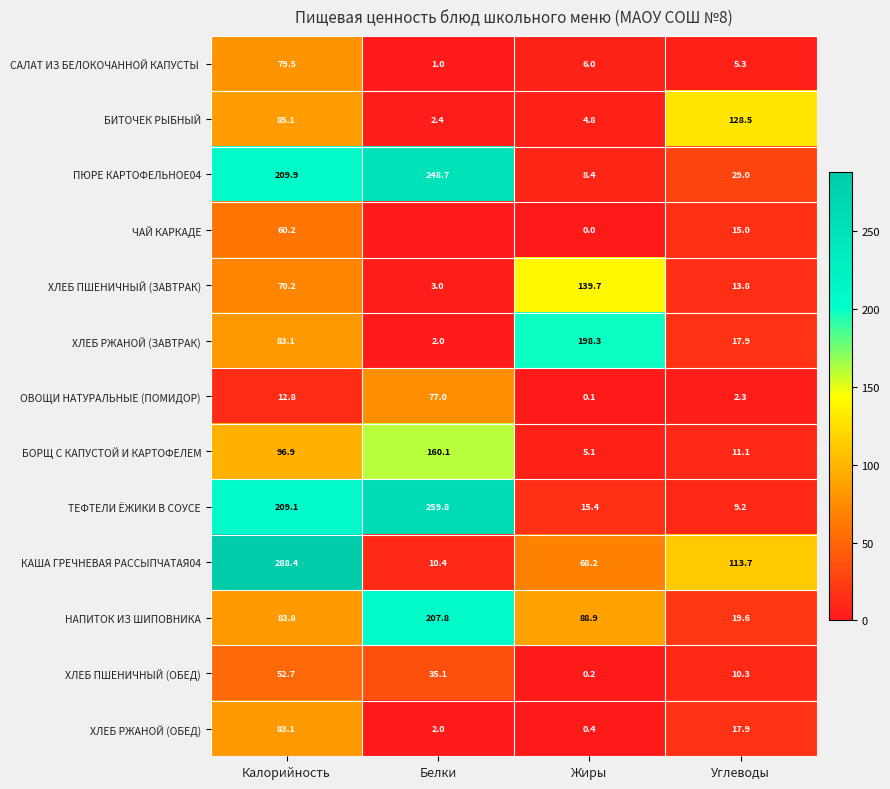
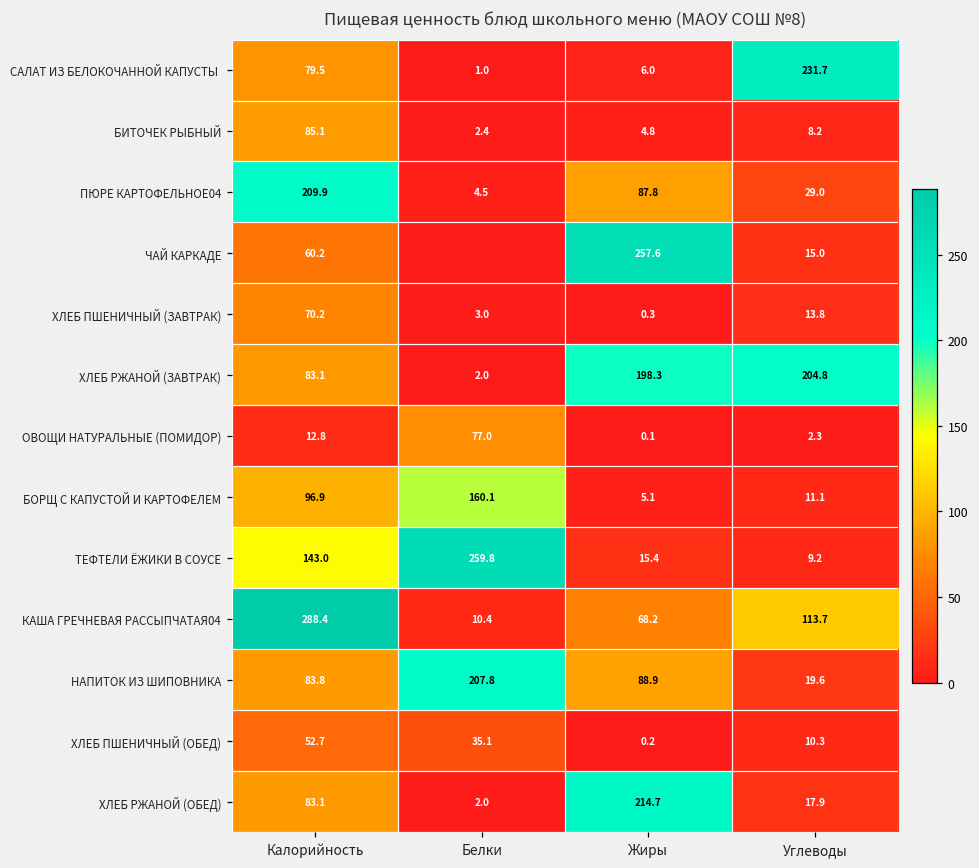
САЛАТ ИЗ БЕЛОКОЧАННОЙ КАПУСТЫ, Углеводы: 5.3 -> 231.7
БИТОЧЕК РЫБНЫЙ, Углеводы: 128.5 -> 8.2
ПЮРЕ КАРТОФЕЛЬНОЕ04, Белки: 248.7 -> 4.5
ПЮРЕ КАРТОФЕЛЬНОЕ04, Жиры: 8.4 -> 87.8
ЧАЙ КАРКАДЕ, Жиры: 0.0 -> 257.6
ХЛЕБ ПШЕНИЧНЫЙ (ЗАВТРАК), Жиры: 139.7 -> 0.3
ХЛЕБ РЖАНОЙ (ЗАВТРАК), Углеводы: 17.9 -> 204.8
ТЕФТЕЛИ ЁЖИКИ В СОУСЕ, Калорийность: 209.1 -> 143.0
ХЛЕБ РЖАНОЙ (ОБЕД), Жиры: 0.4 -> 214.7
